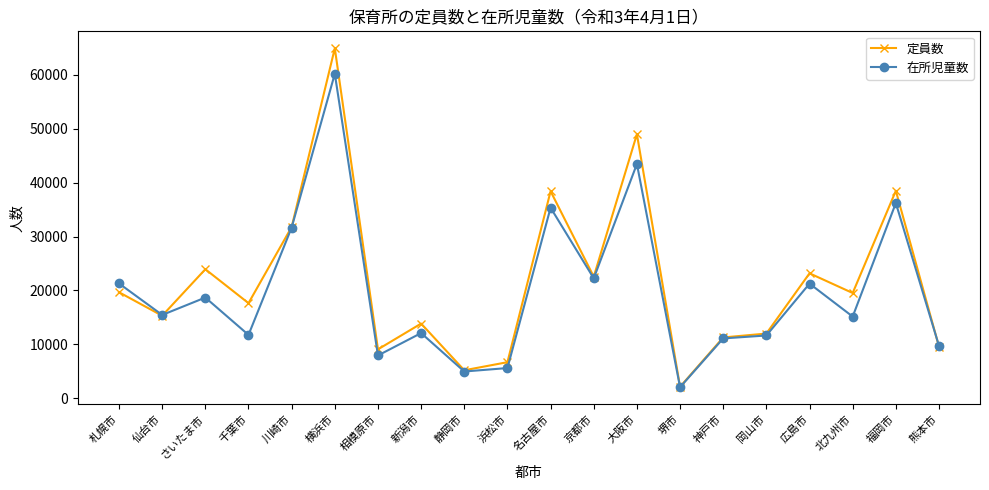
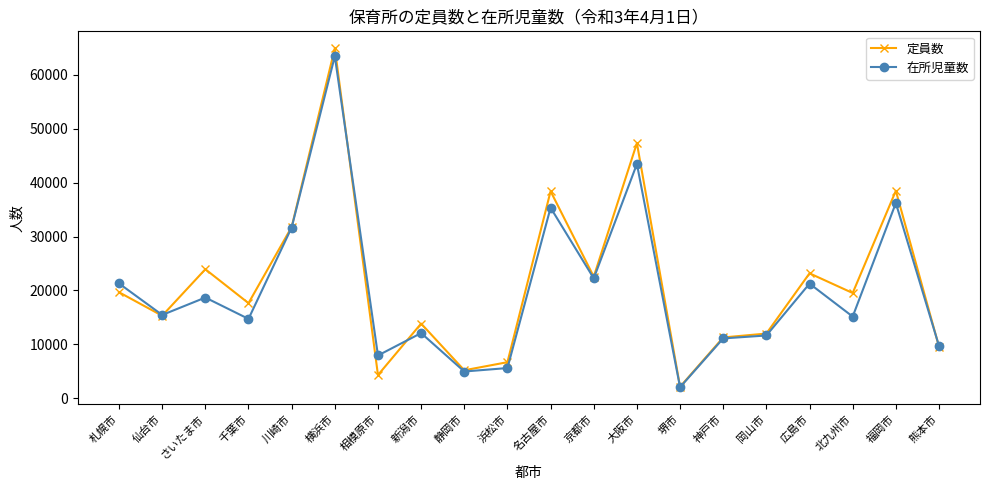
在所児童数, 千葉市: 12000 -> 15000
在所児童数, 横浜市: 60000 -> 63000
定員数, 相模原市: 9000 -> 4000
定員数, 大阪市: 49000 -> 47000
